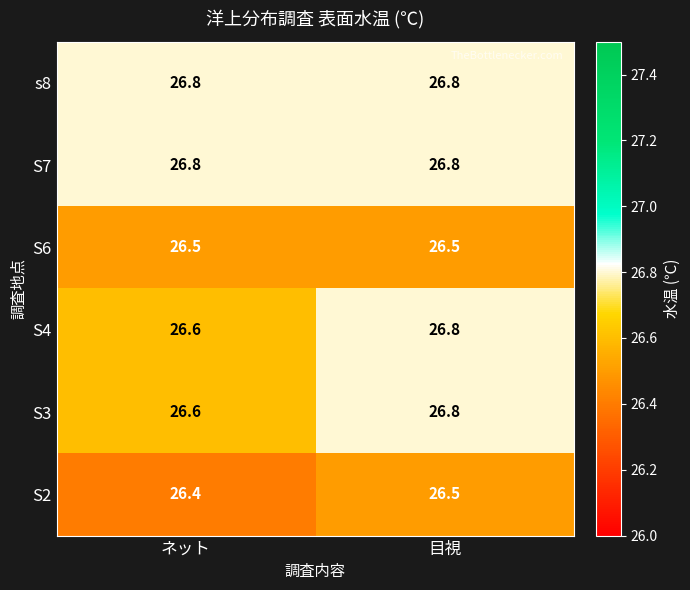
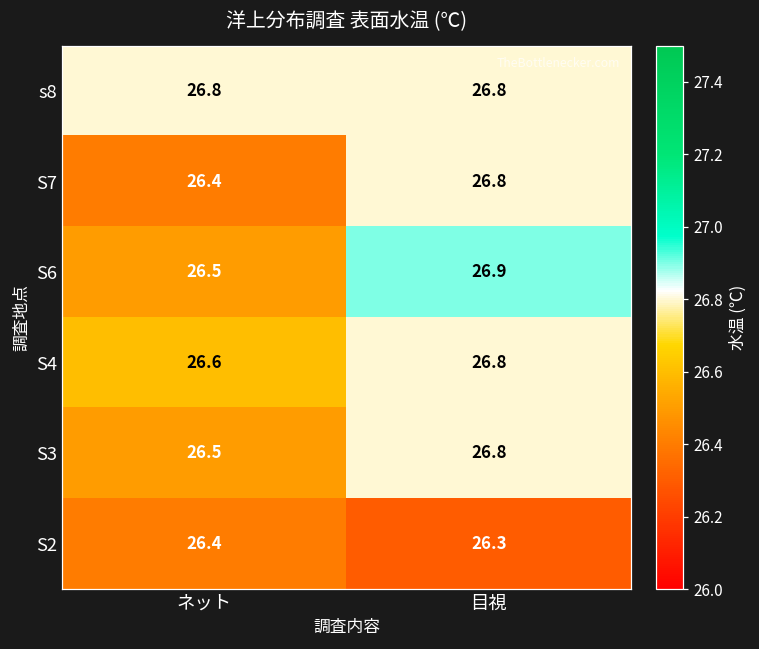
S7, ネット: 26.8 -> 26.4
S6, 目視: 26.5 -> 26.9
S3, ネット: 26.6 -> 26.5
S2, 目視: 26.5 -> 26.3
